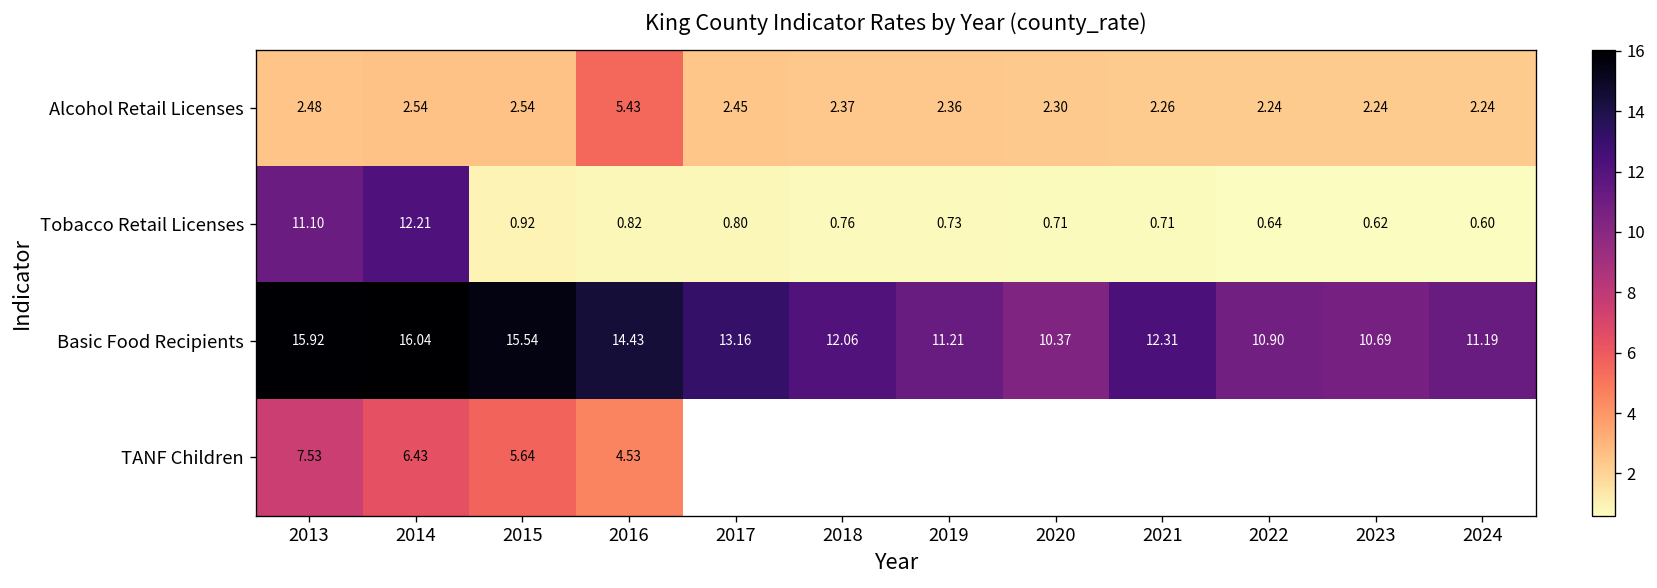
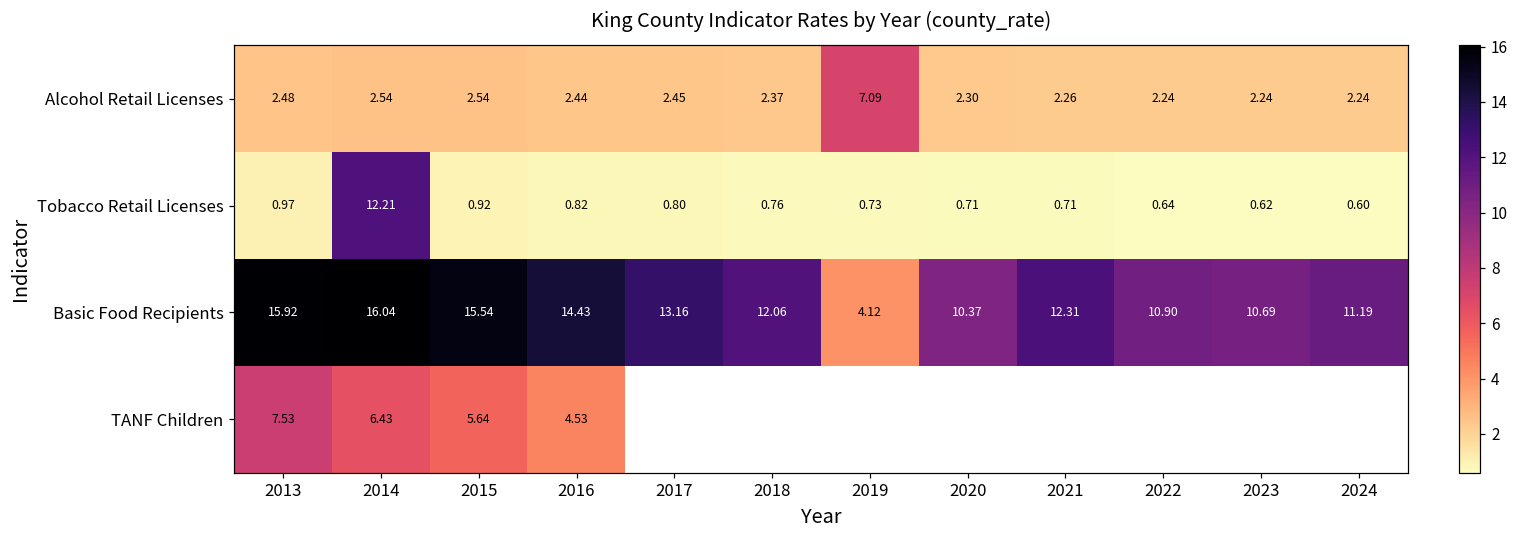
Alcohol Retail Licenses, 2016: 5.43 -> 2.44
Alcohol Retail Licenses, 2019: 2.36 -> 7.09
Tobacco Retail Licenses, 2013: 11.10 -> 0.97
Basic Food Recipients, 2019: 11.21 -> 4.12
